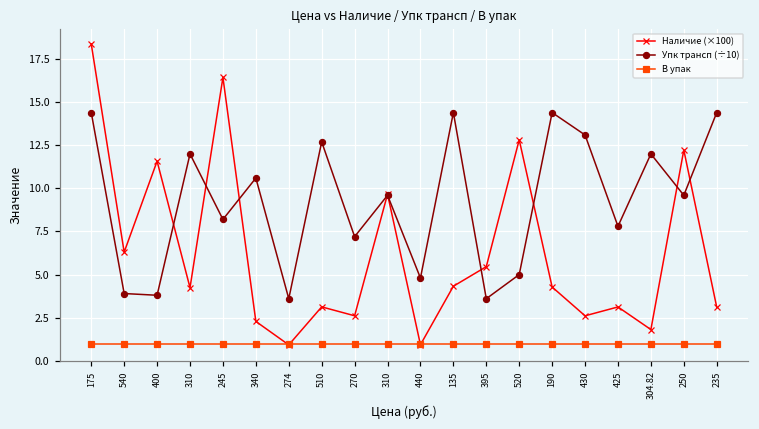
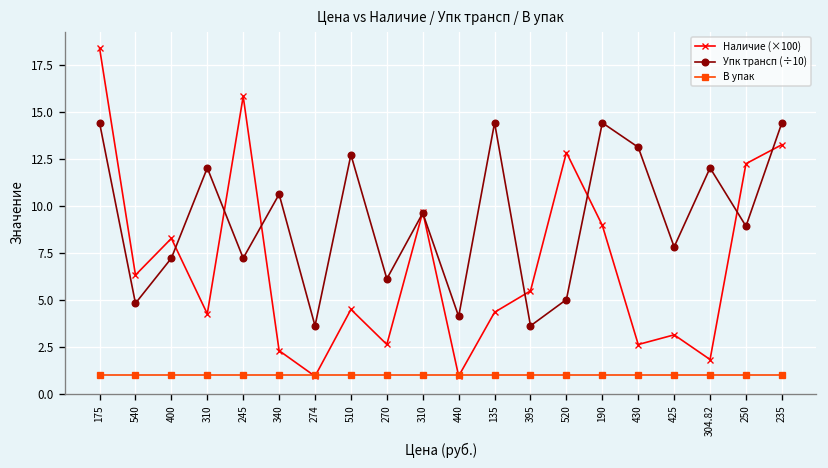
Упк трансп (÷10), 540: 3.9 -> 4.8
Наличие (×100), 400: 11.6 -> 8.3
Упк трансп (÷10), 400: 3.8 -> 7.2
Наличие (×100), 245: 16.4 -> 15.8
Упк трансп (÷10), 245: 8.2 -> 7.2
Наличие (×100), 510: 3.1 -> 4.5
Упк трансп (÷10), 270: 7.2 -> 6.1
Упк трансп (÷10), 440: 4.8 -> 4.1
Наличие (×100), 190: 4.3 -> 8.9
Упк трансп (÷10), 250: 9.6 -> 8.9
Наличие (×100), 235: 3.1 -> 13.2
